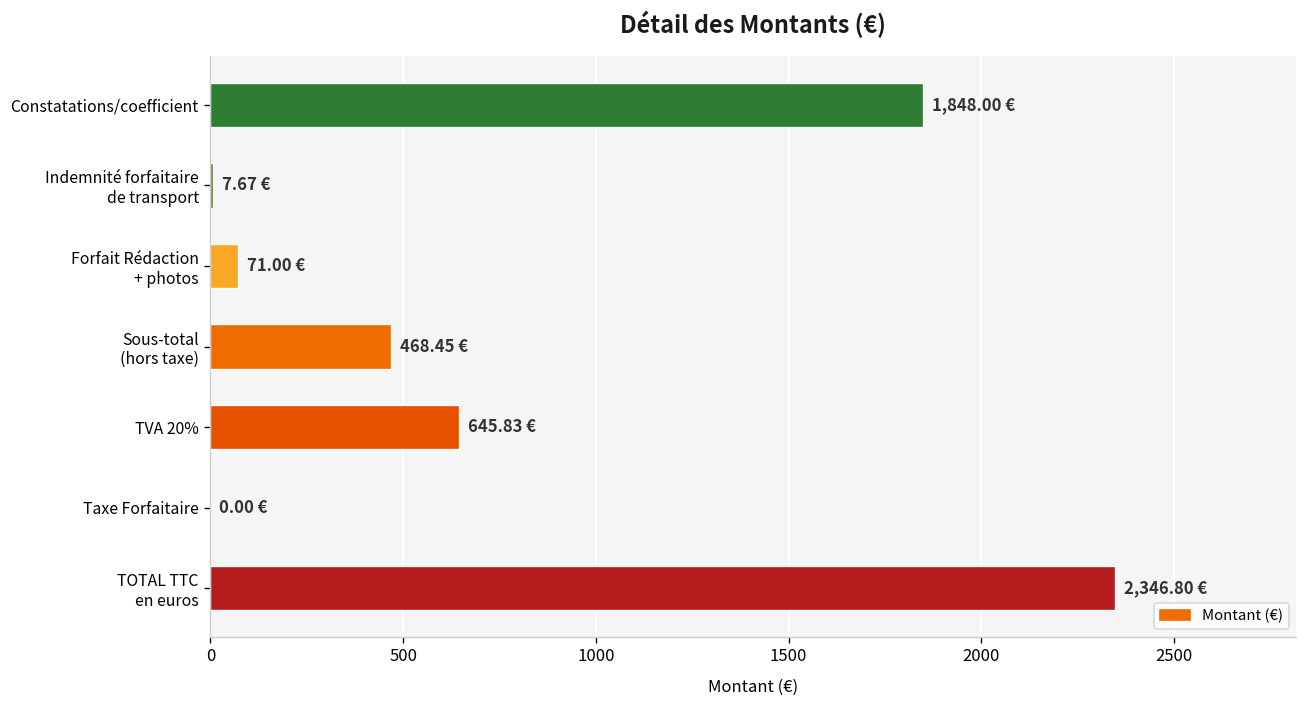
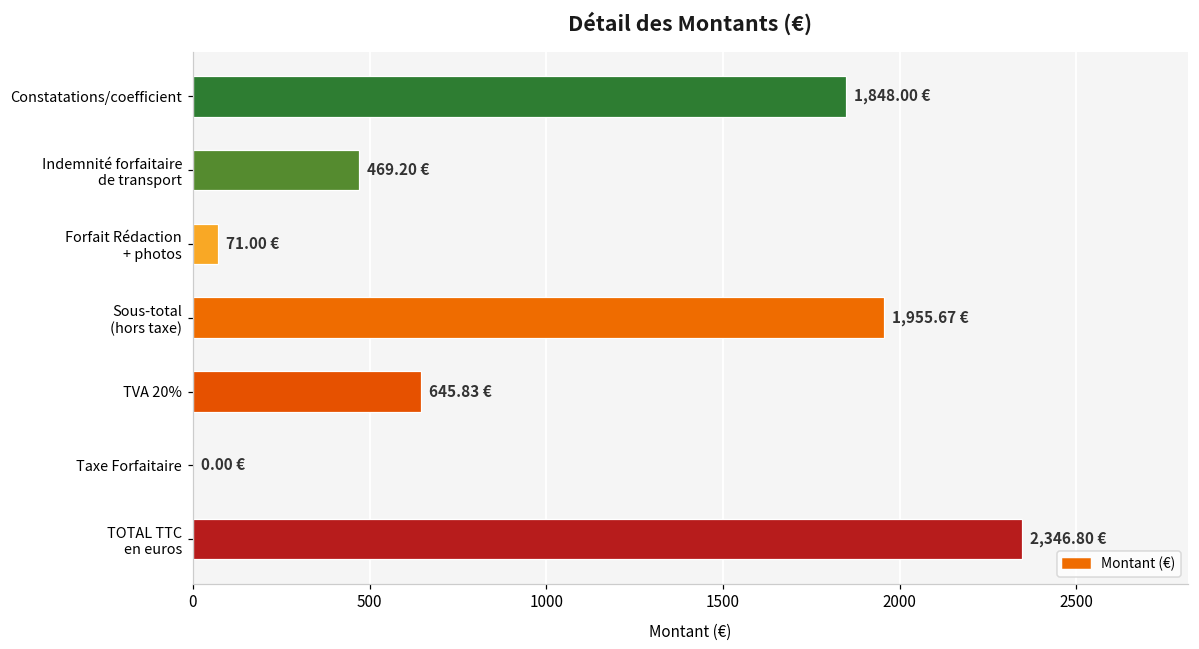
Indemnité forfaitaire de transport: 7.67 -> 469.20
Sous-total (hors taxe): 468.45 -> 1,955.67
